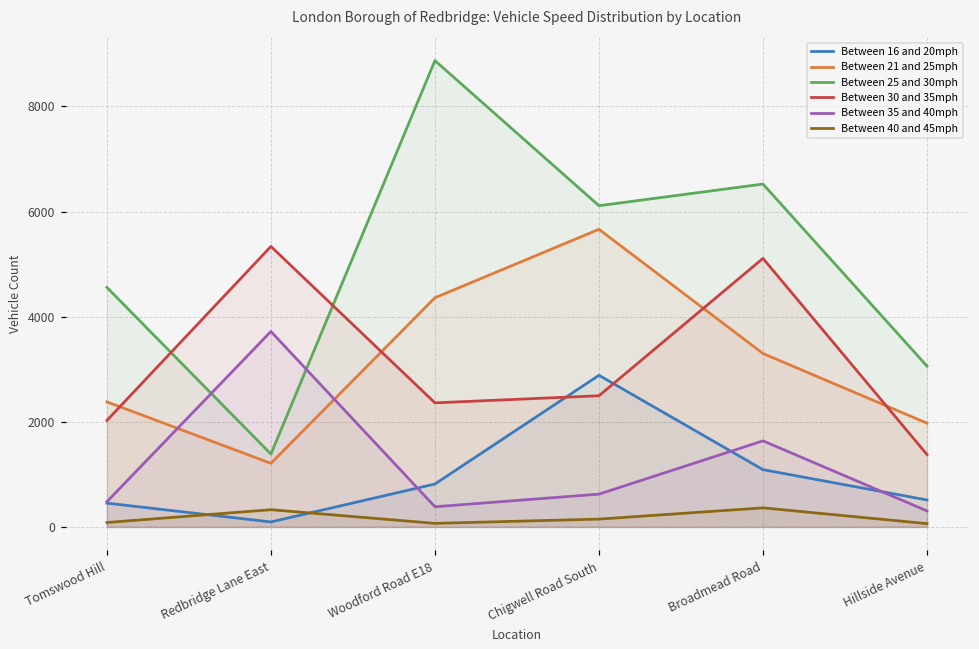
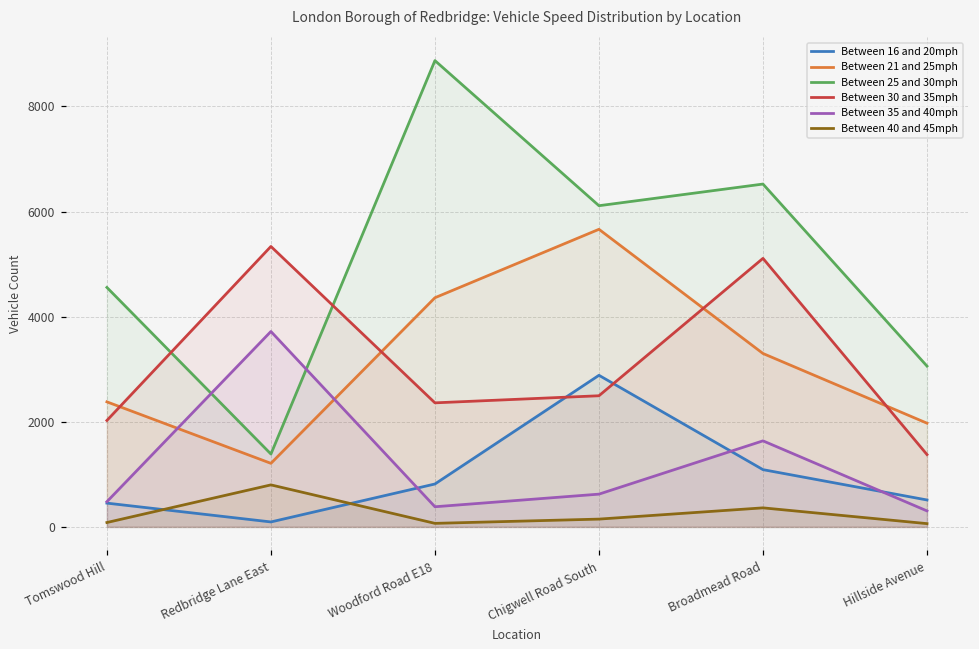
Between 40 and 45mph, Redbridge Lane East: 300 -> 800
